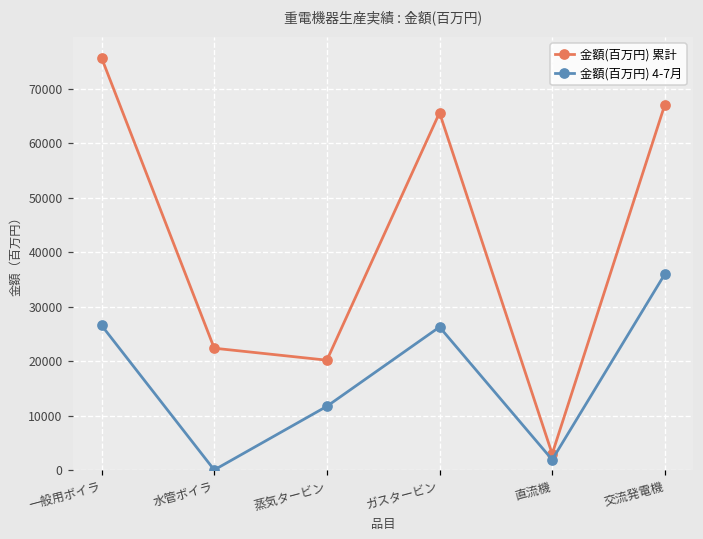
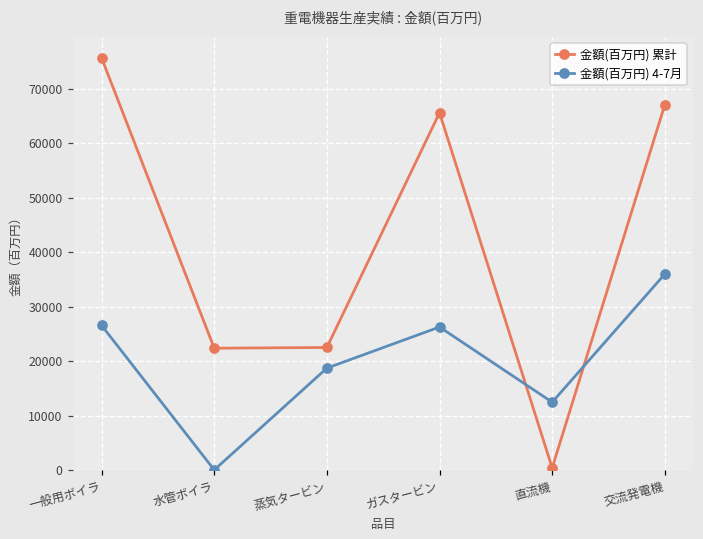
金額(百万円) 累計, 蒸気タービン: 20000 -> 22000
金額(百万円) 4-7月, 蒸気タービン: 12000 -> 19000
金額(百万円) 累計, 直流機: 3000 -> 0
金額(百万円) 4-7月, 直流機: 2000 -> 12000
